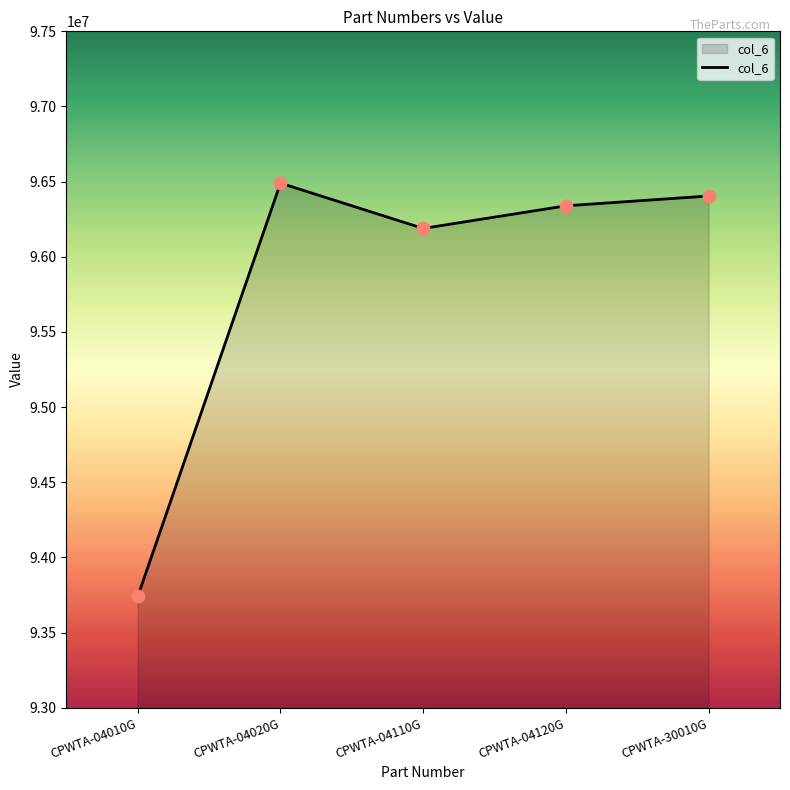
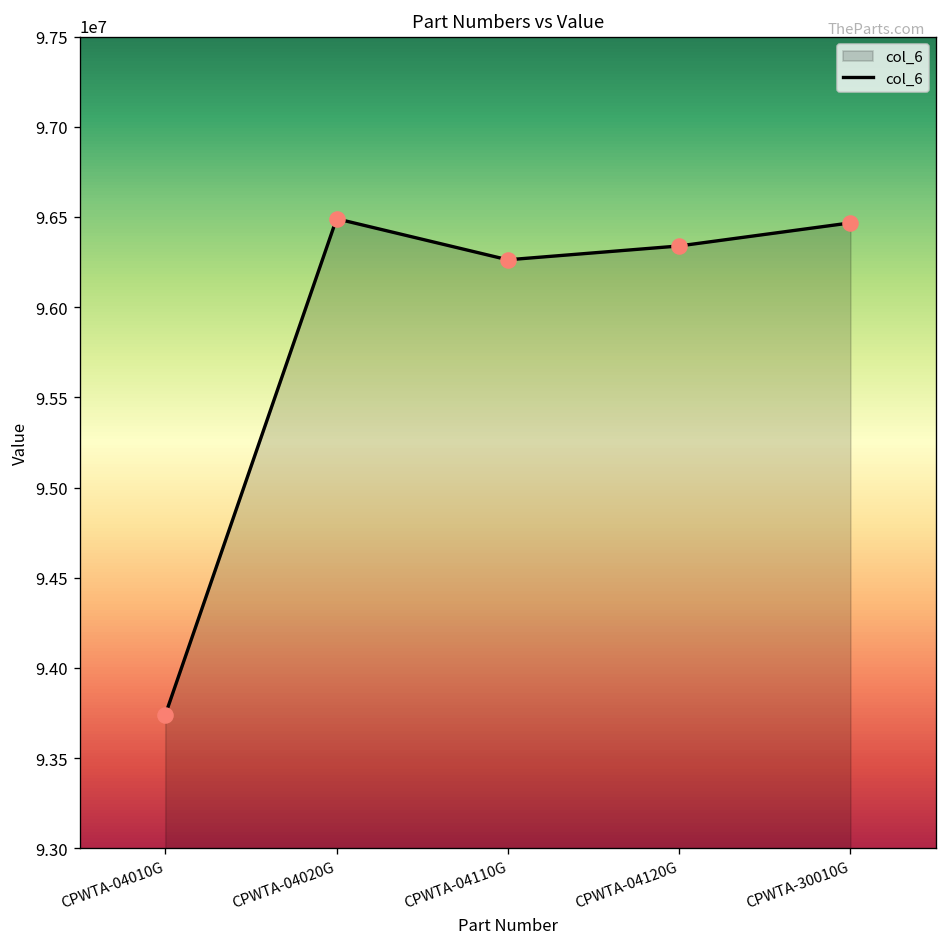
CPWTA-04110G: 96190000 -> 96260000
CPWTA-30010G: 96400000 -> 96470000
